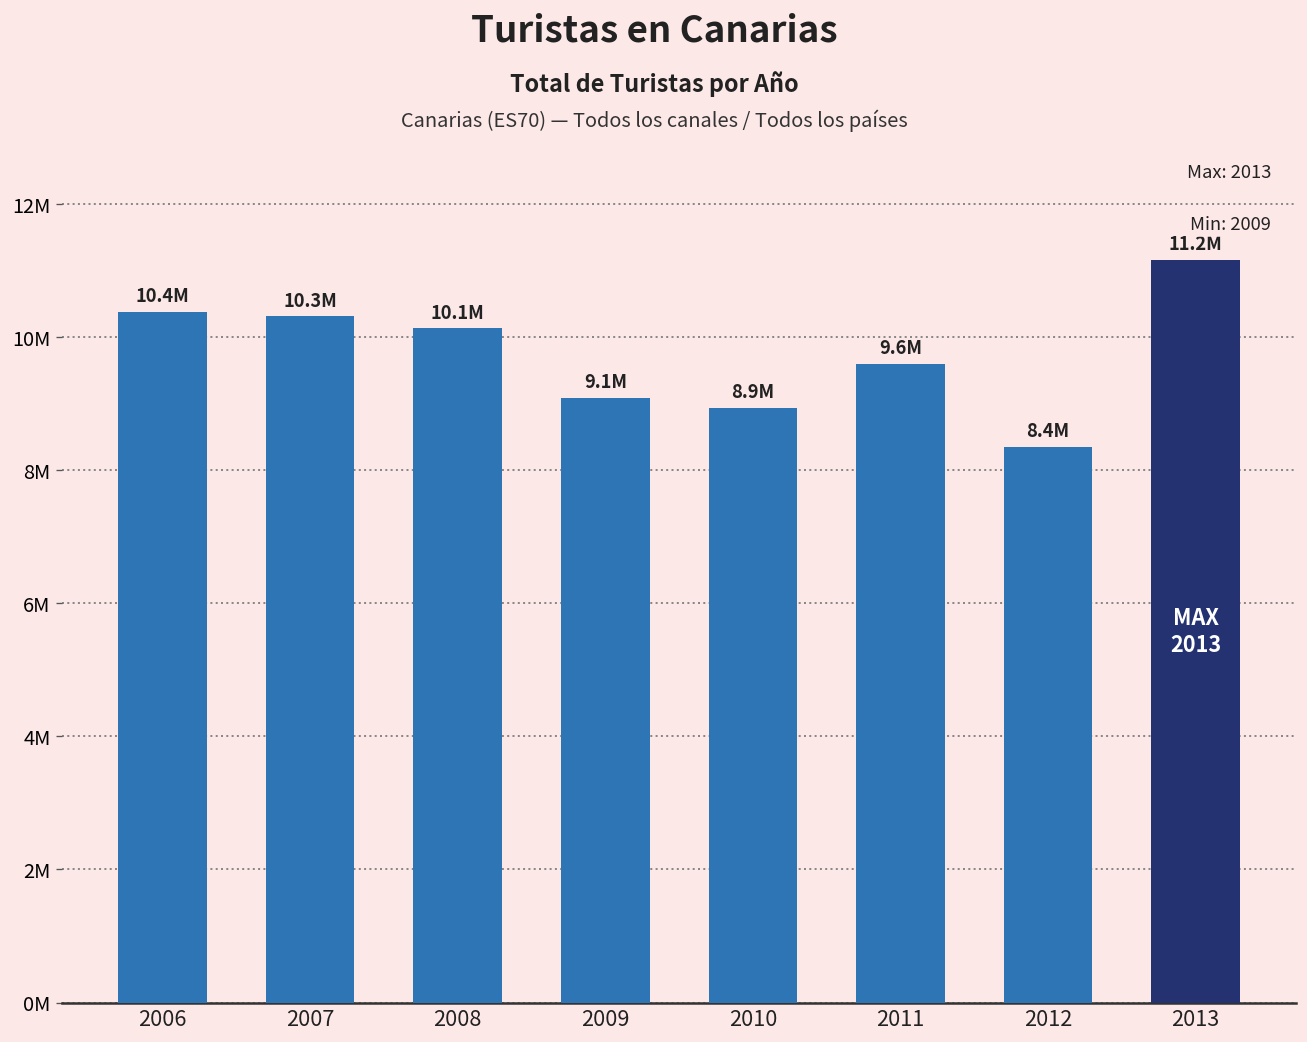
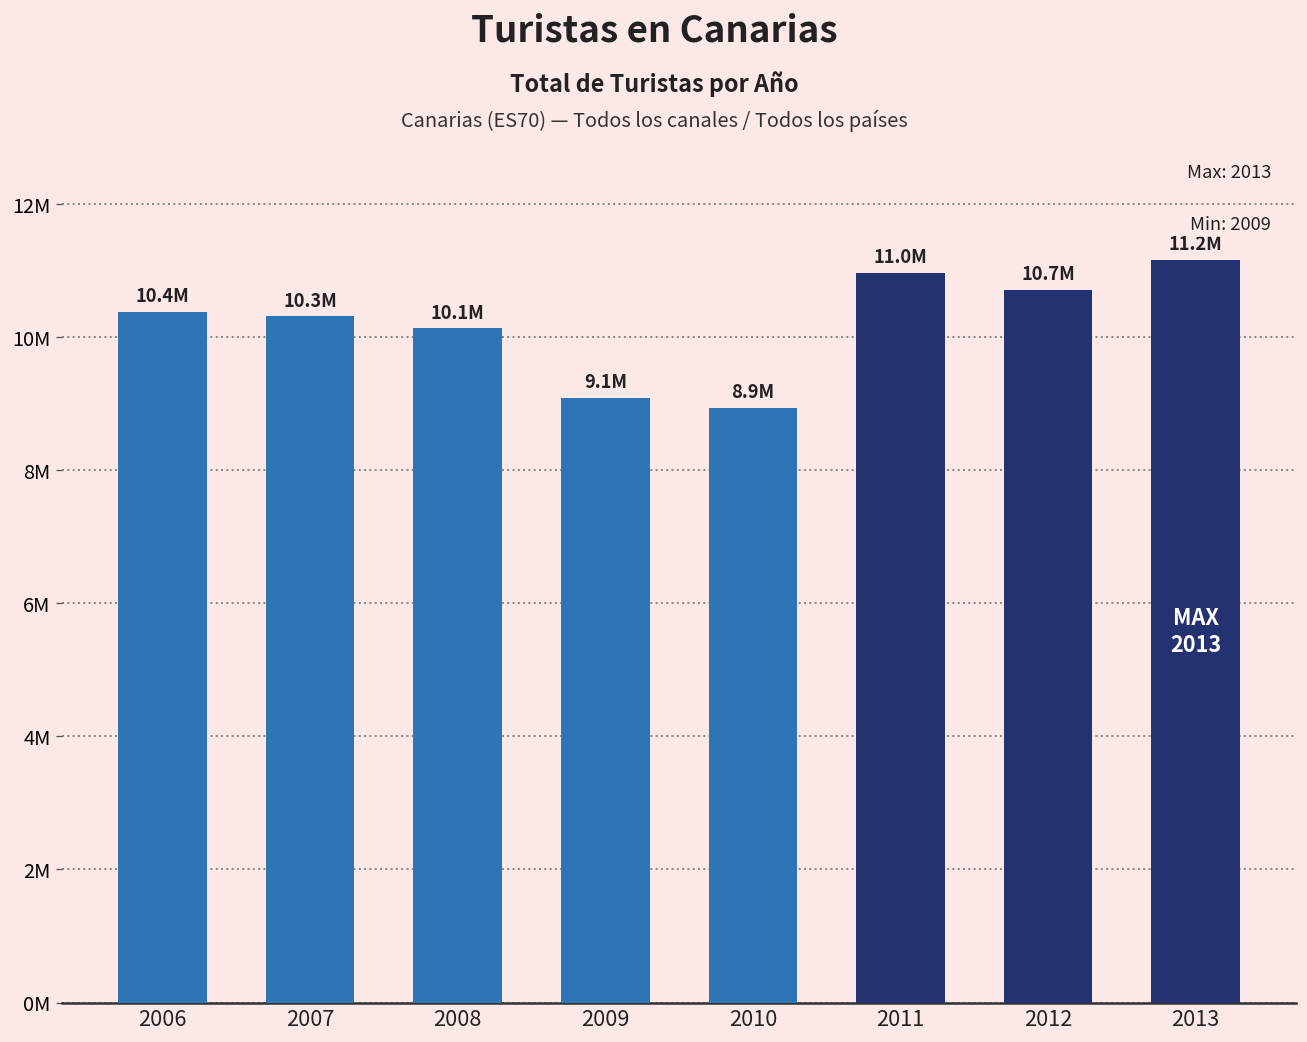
2011: 9.6M -> 11.0M
2012: 8.4M -> 10.7M
